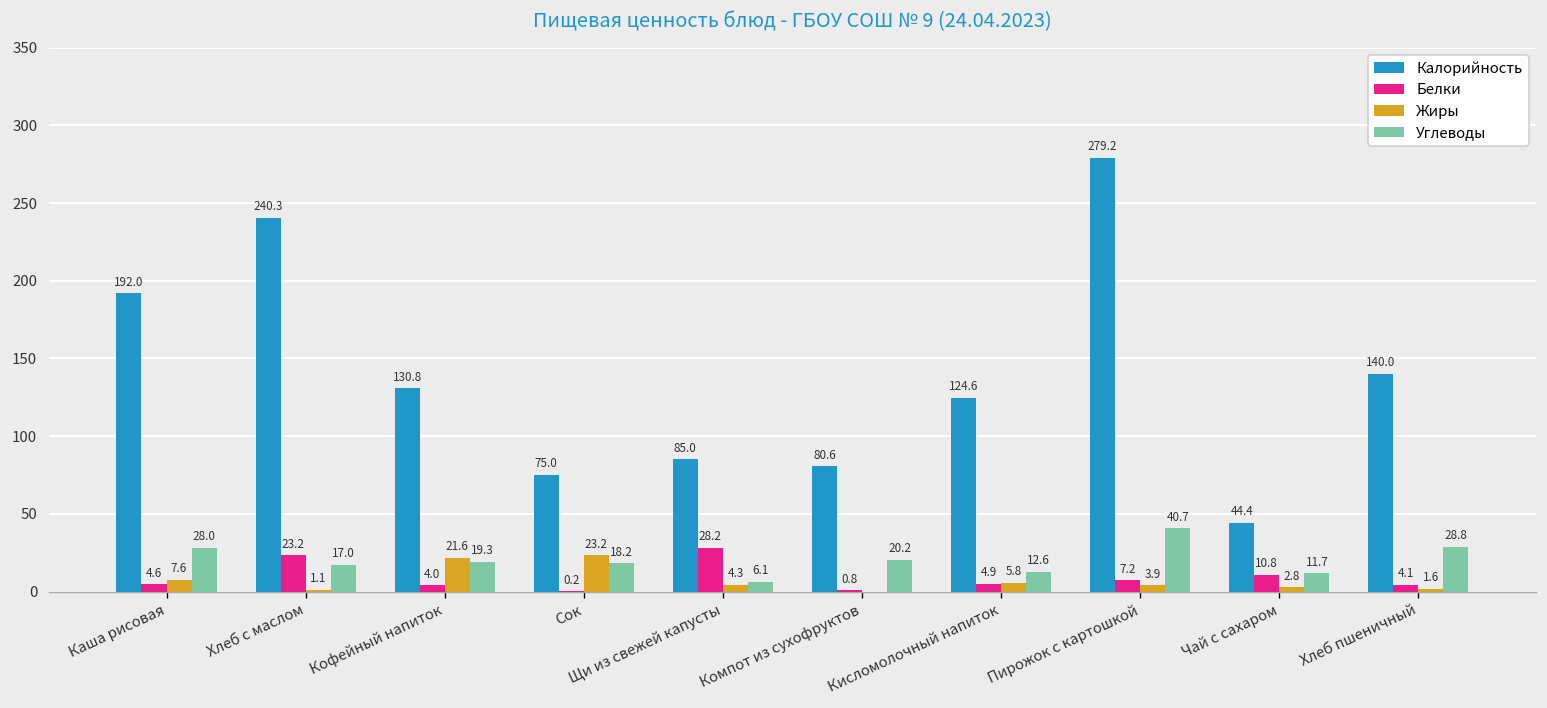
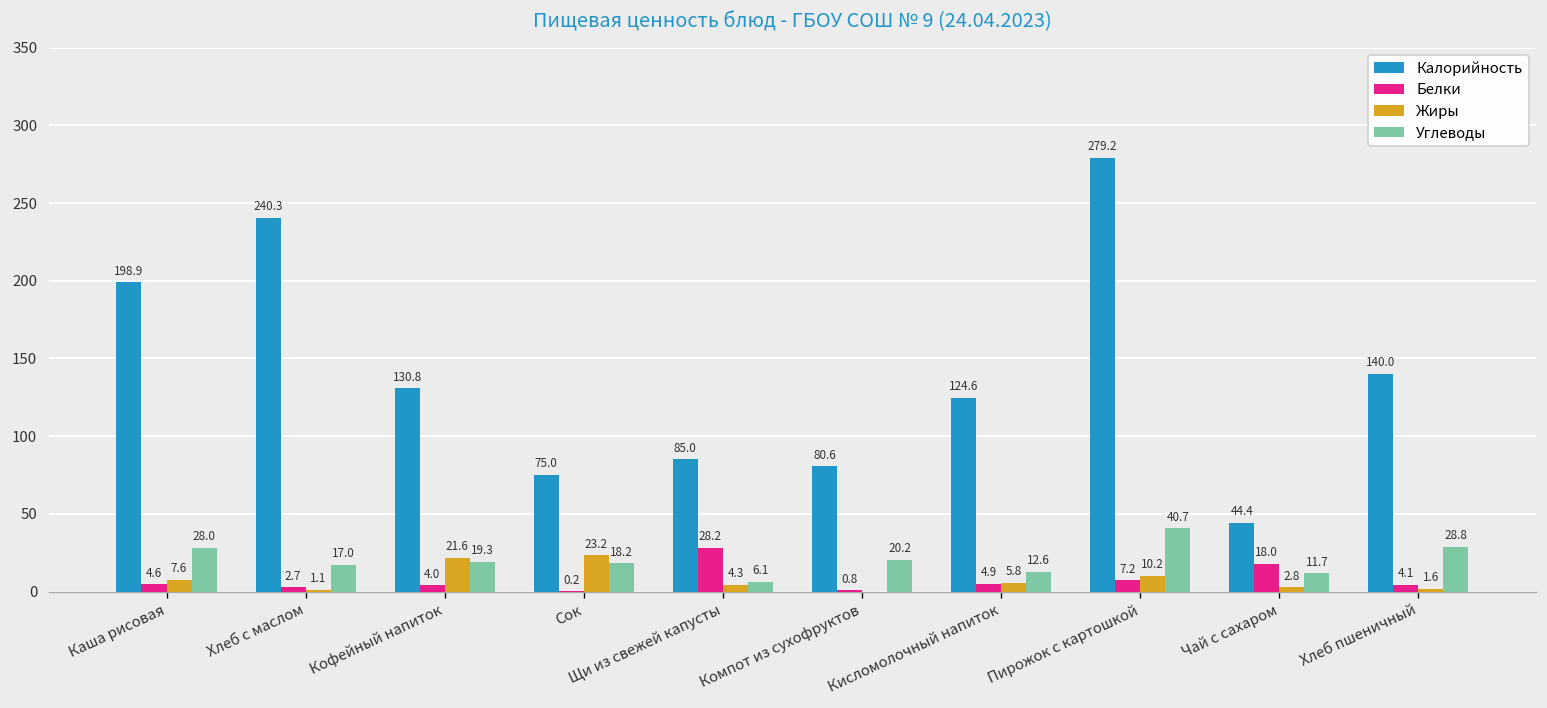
Калорийность, Каша рисовая: 192.0 -> 198.9
Белки, Хлеб с маслом: 23.2 -> 2.7
Жиры, Пирожок с картошкой: 3.9 -> 10.2
Белки, Чай с сахаром: 10.8 -> 18.0
